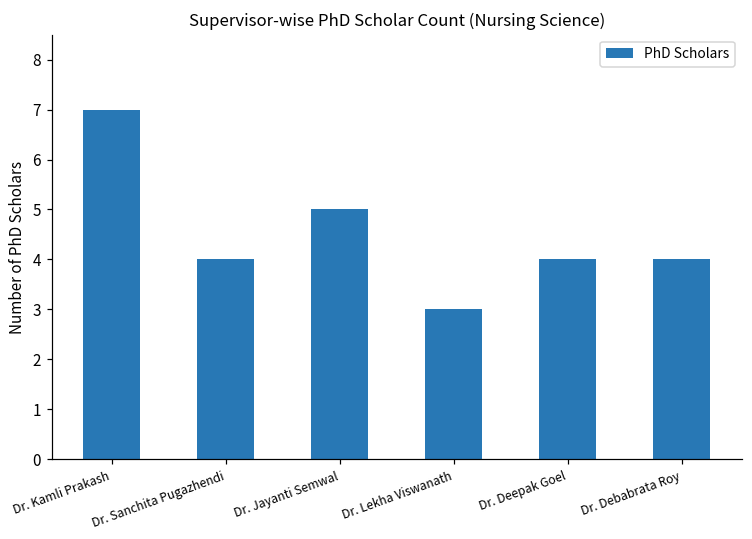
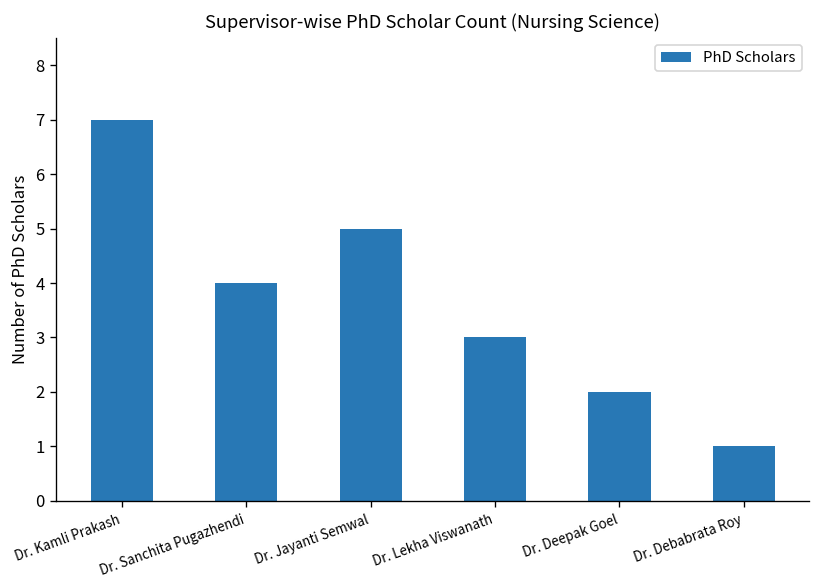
Dr. Deepak Goel: 4 -> 2
Dr. Debabrata Roy: 4 -> 1
